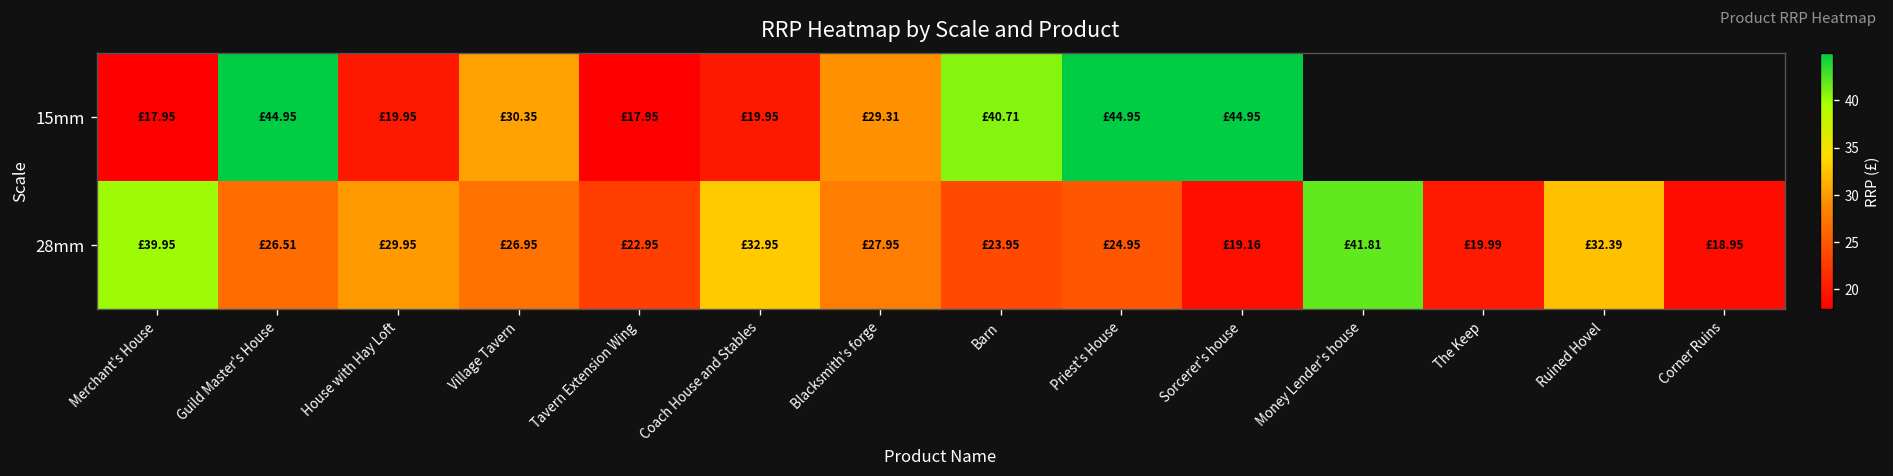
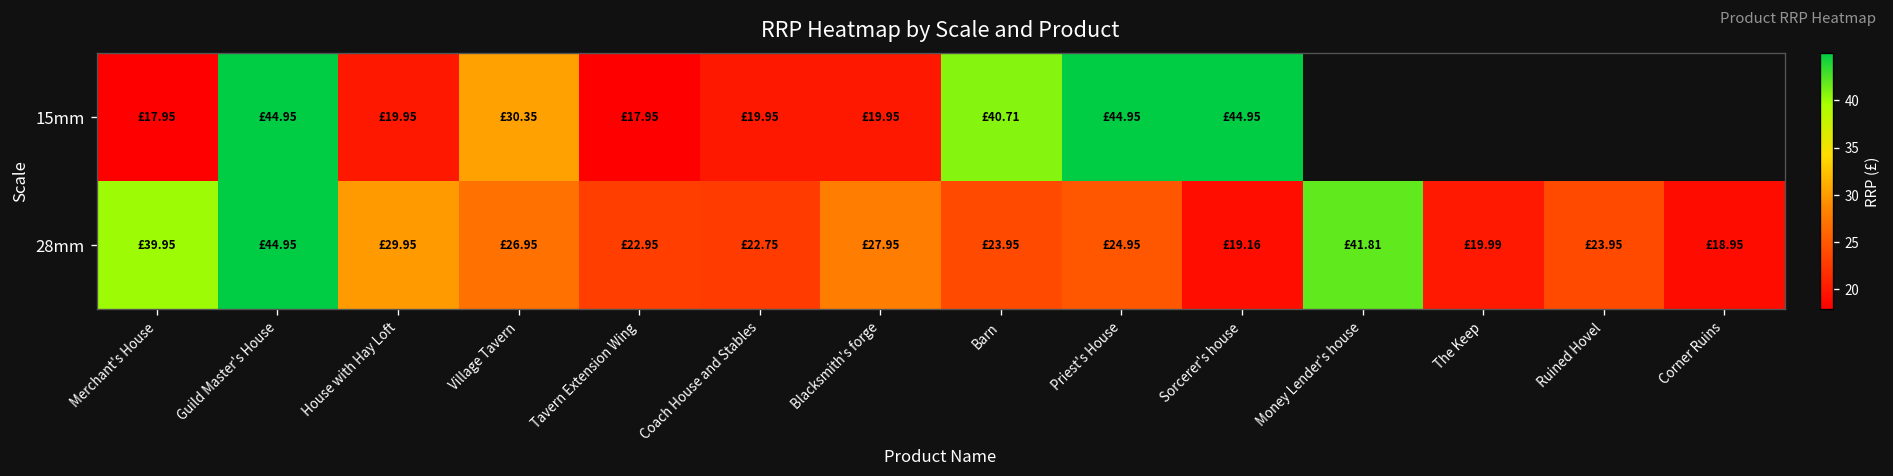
15mm, Blacksmith's forge: £29.31 -> £19.95
28mm, Guild Master's House: £26.51 -> £44.95
28mm, Coach House and Stables: £32.95 -> £22.75
28mm, Ruined Hovel: £32.39 -> £23.95
